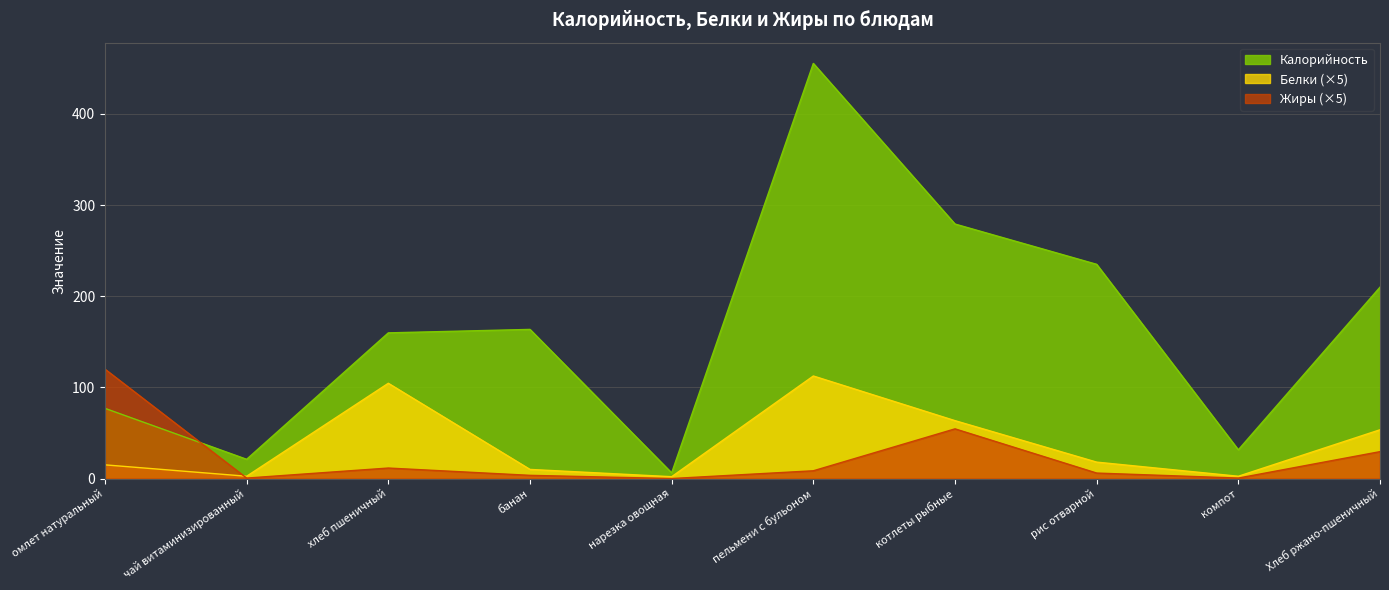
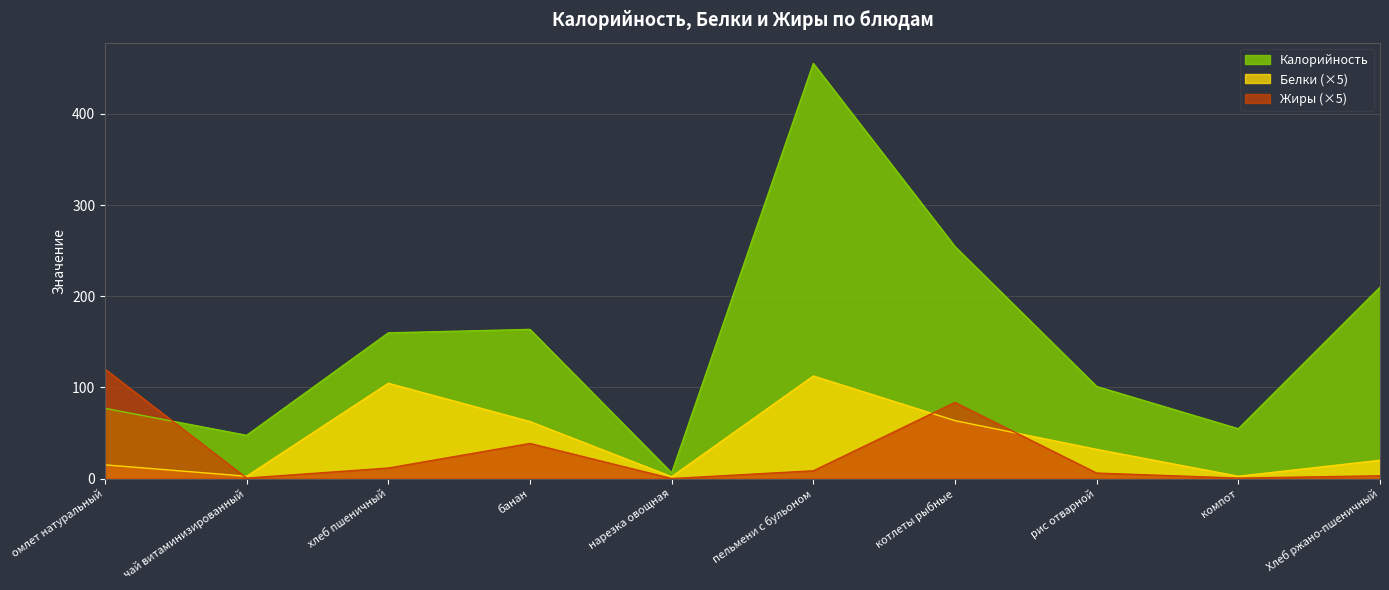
Калорийность, чай витаминизированный: 20 -> 50
Белки (×5), банан: 10 -> 60
Жиры (×5), банан: 0 -> 40
Калорийность, котлеты рыбные: 280 -> 250
Жиры (×5), котлеты рыбные: 50 -> 80
Калорийность, рис отварной: 240 -> 100
Белки (×5), рис отварной: 20 -> 30
Калорийность, компот: 30 -> 50
Белки (×5), Хлеб ржано-пшеничный: 50 -> 20
Жиры (×5), Хлеб ржано-пшеничный: 30 -> 0
